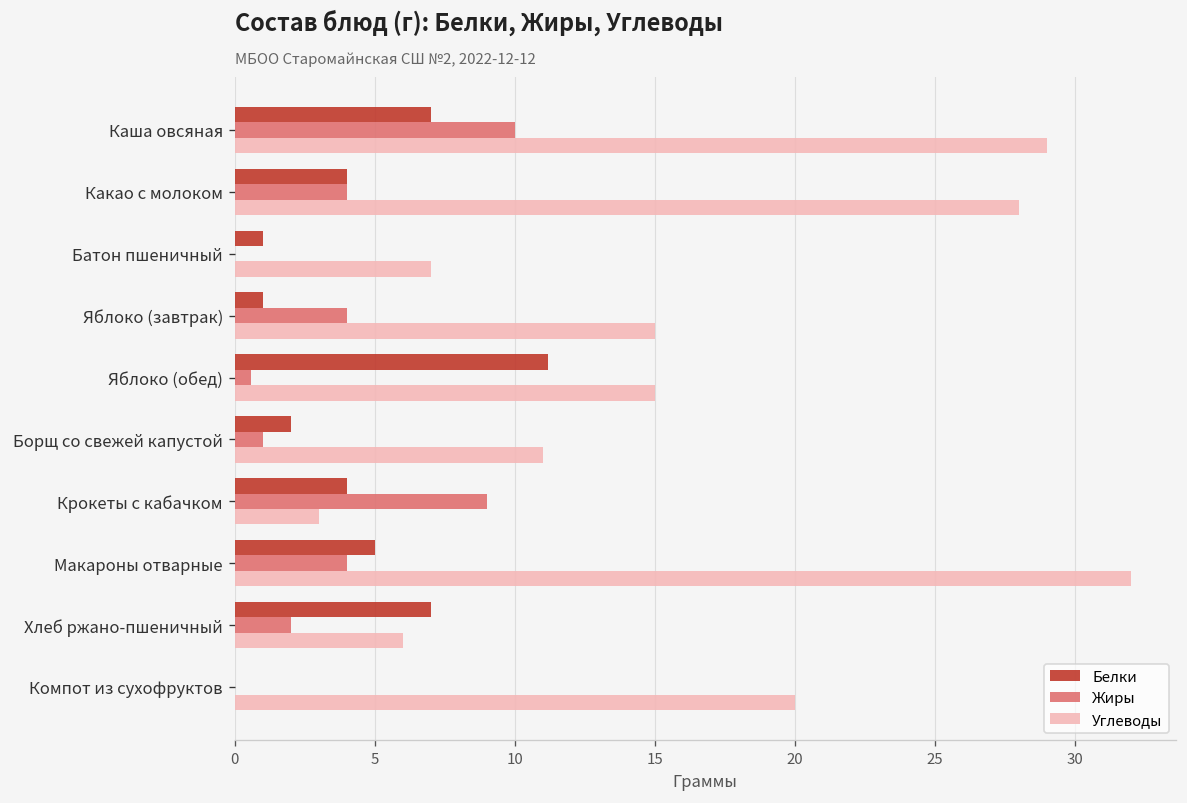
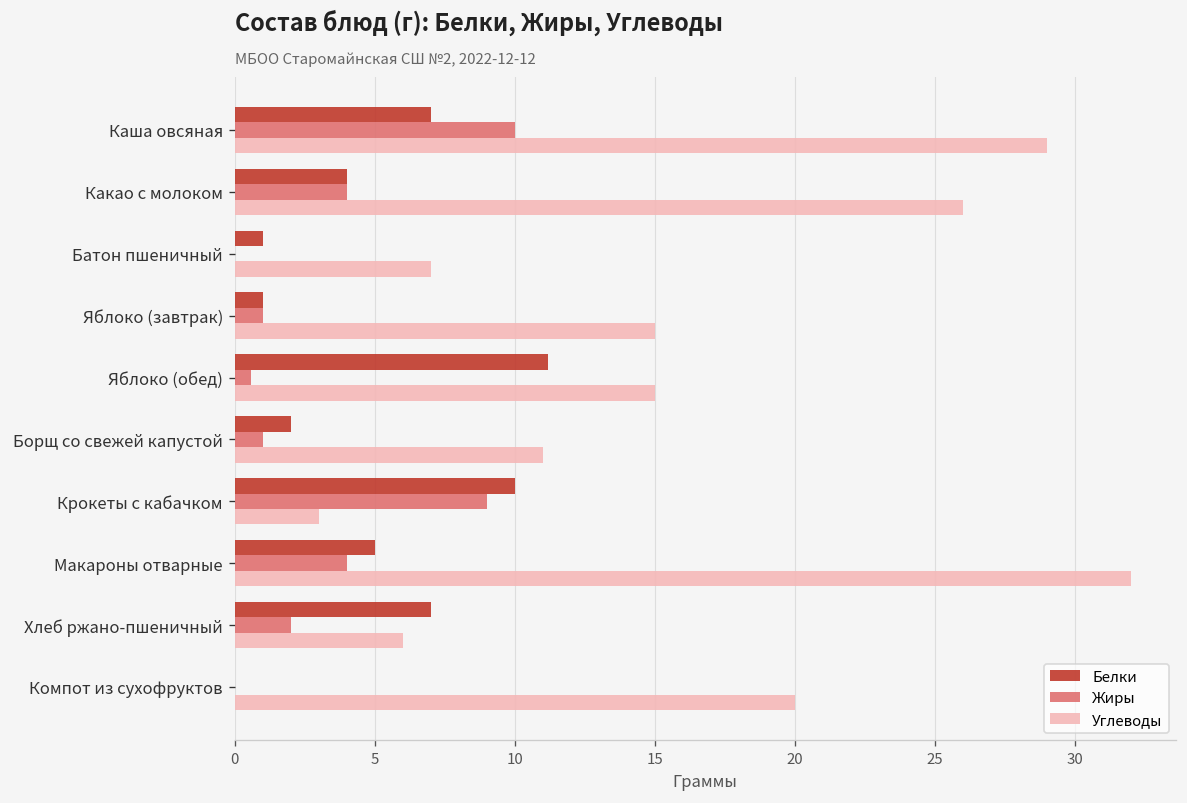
Углеводы, Какао с молоком: 28 -> 26
Жиры, Яблоко (завтрак): 4 -> 1
Белки, Крокеты с кабачком: 4 -> 10
